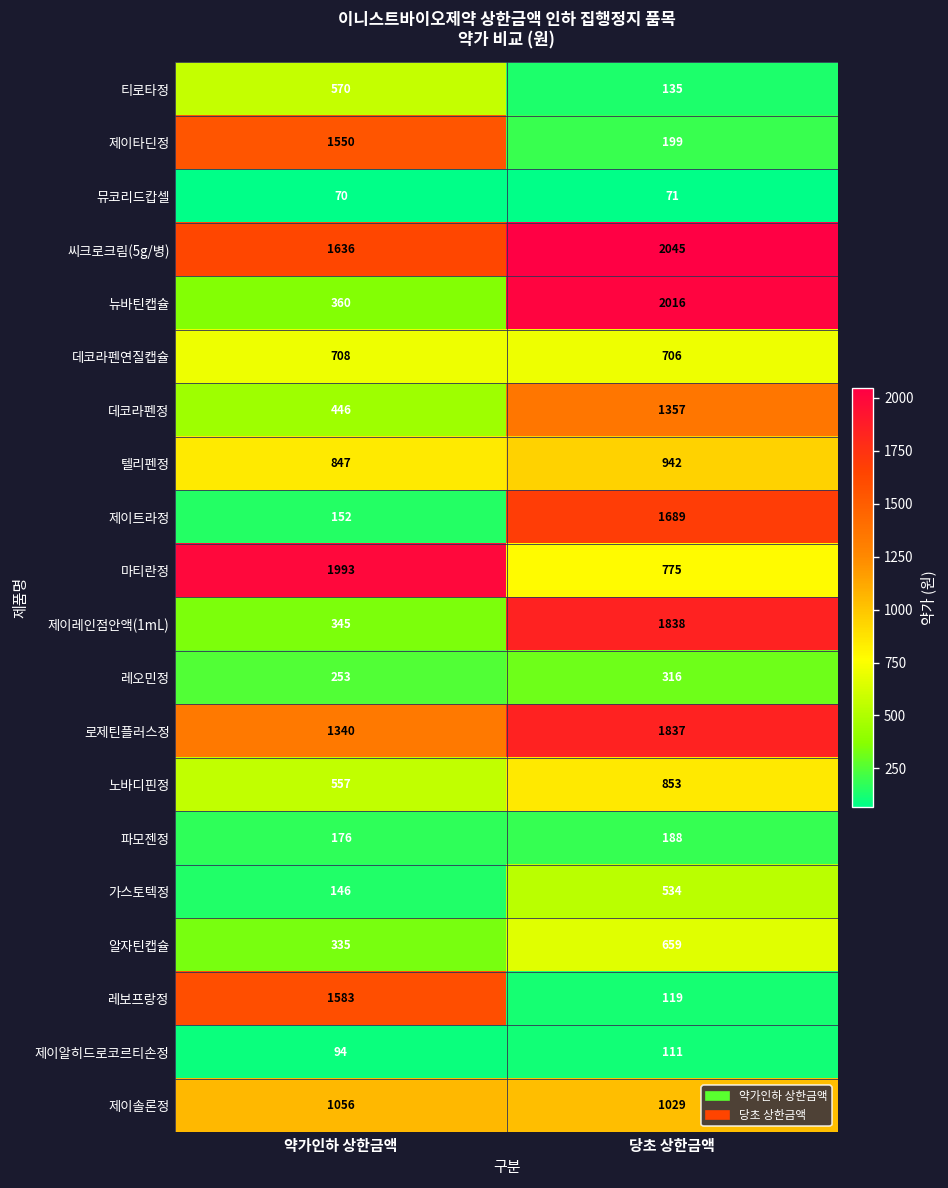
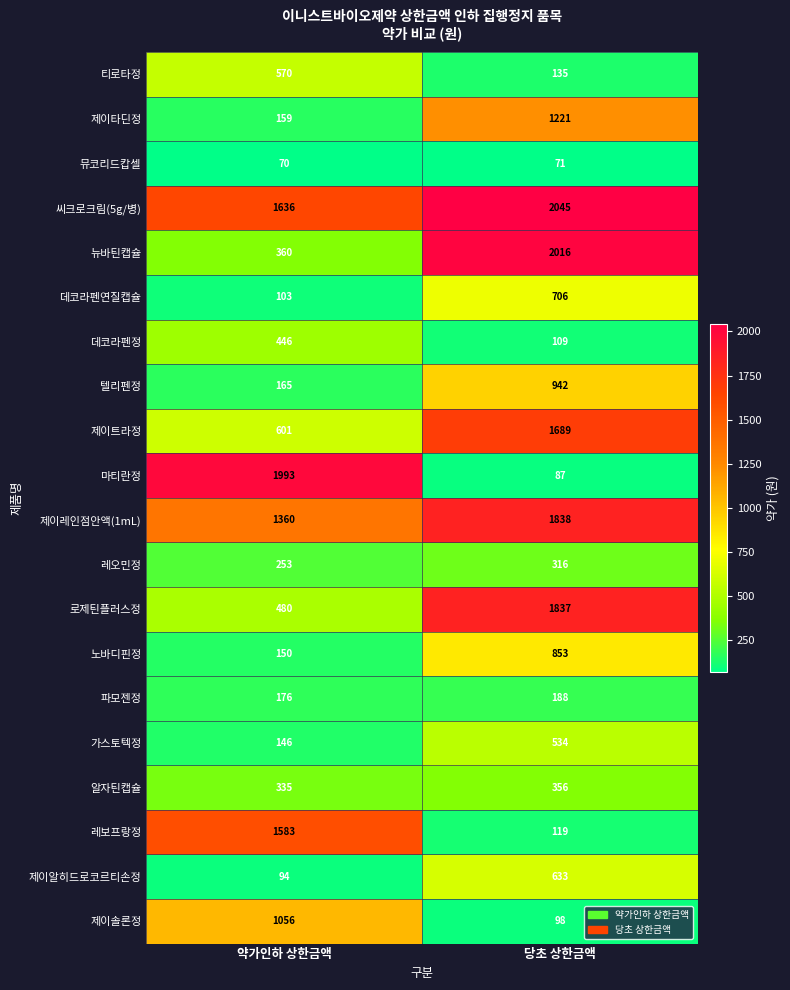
제이타딘정, 약가인하 상한금액: 1550 -> 159
제이타딘정, 당초 상한금액: 199 -> 1221
데코라펜연질캡슐, 약가인하 상한금액: 708 -> 103
데코라펜정, 당초 상한금액: 1357 -> 109
텔리펜정, 약가인하 상한금액: 847 -> 165
제이트라정, 약가인하 상한금액: 152 -> 601
마티란정, 당초 상한금액: 775 -> 87
제이레인점안액(1mL), 약가인하 상한금액: 345 -> 1360
로제틴플러스정, 약가인하 상한금액: 1340 -> 480
노바디핀정, 약가인하 상한금액: 557 -> 150
알자틴캡슐, 당초 상한금액: 659 -> 356
제이알히드로코르티손정, 당초 상한금액: 111 -> 633
제이솔론정, 당초 상한금액: 1029 -> 98
